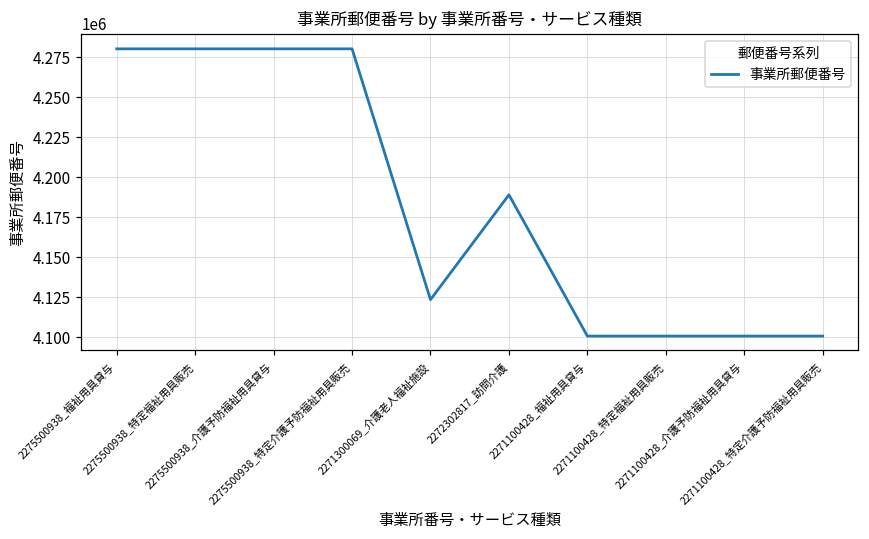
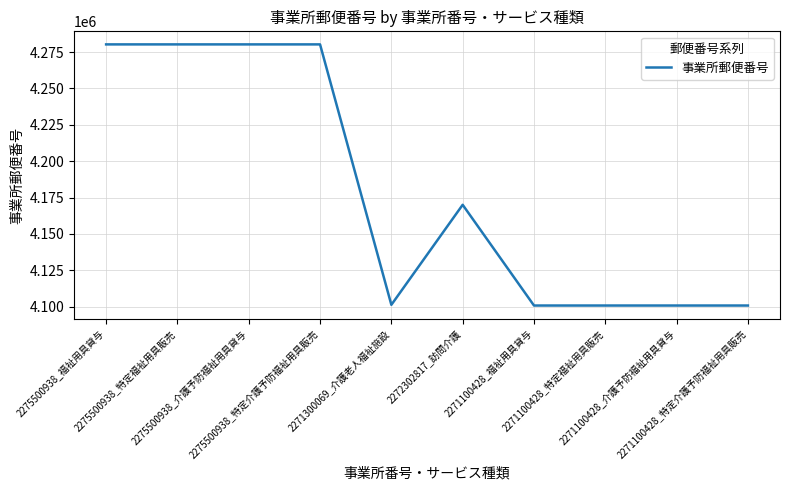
2271300069_介護老人福祉施設: 4124000 -> 4101000
2272302817_訪問介護: 4189000 -> 4170000
